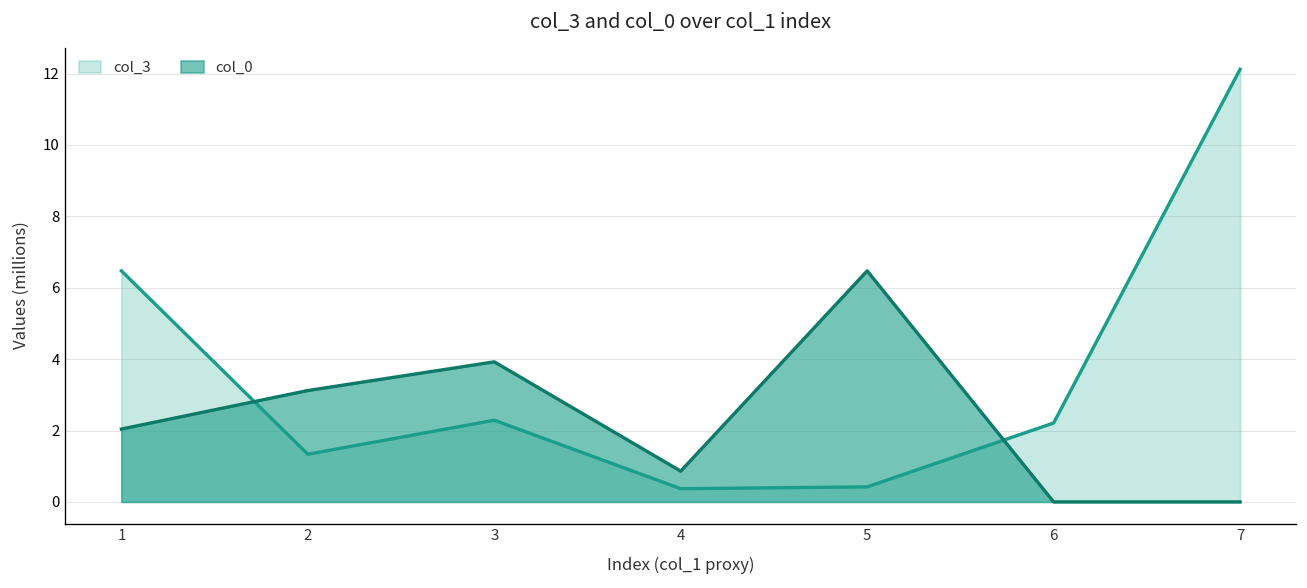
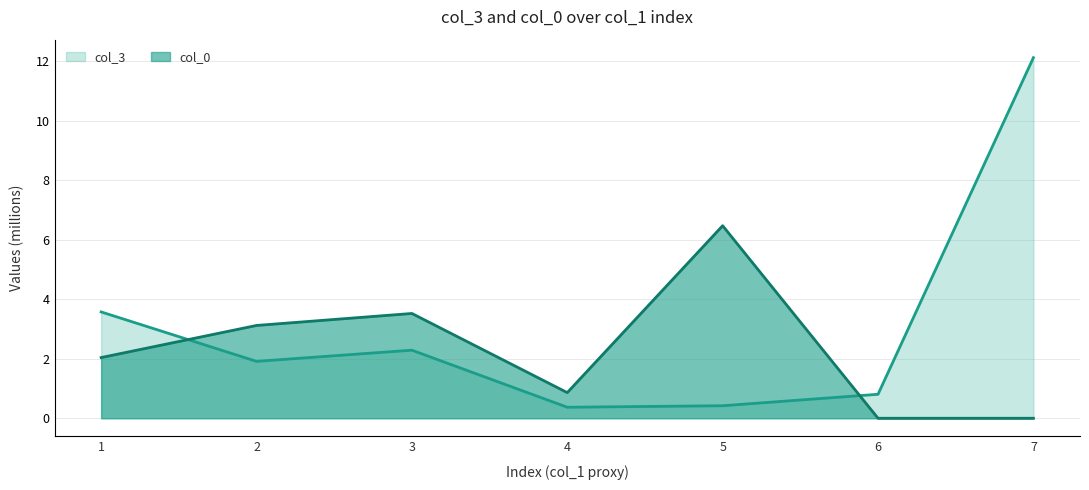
col_3, 1: 6.5 -> 3.6
col_3, 2: 1.3 -> 1.9
col_0, 3: 3.9 -> 3.5
col_3, 6: 2.2 -> 0.8
